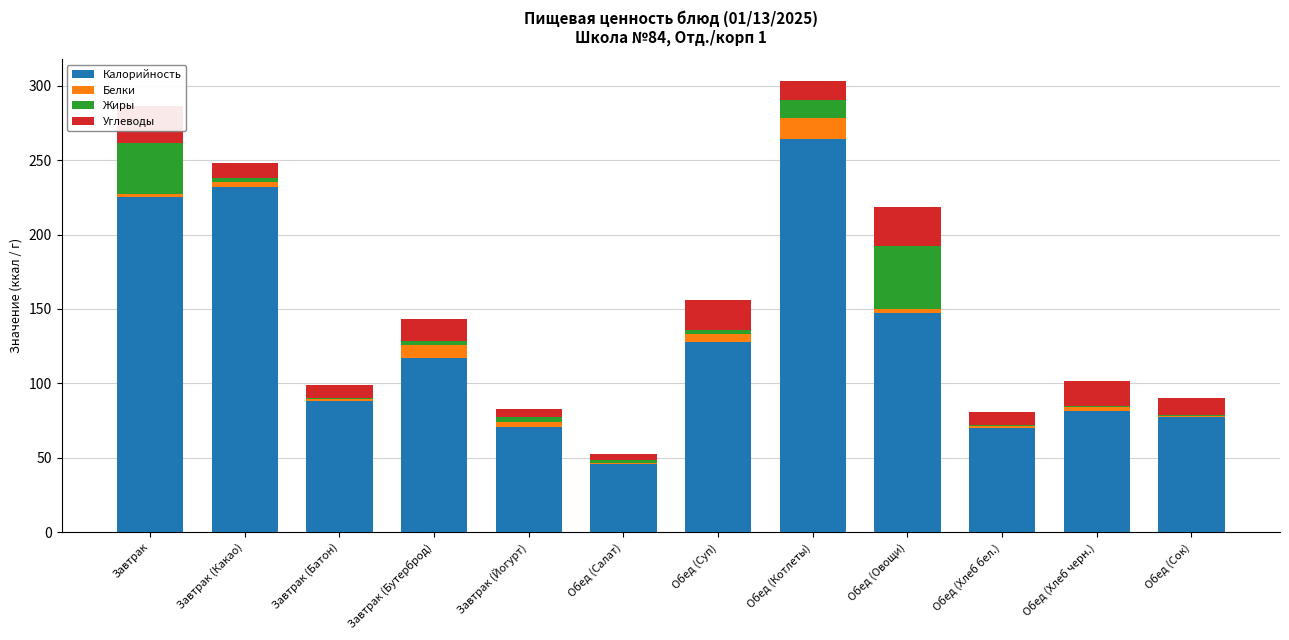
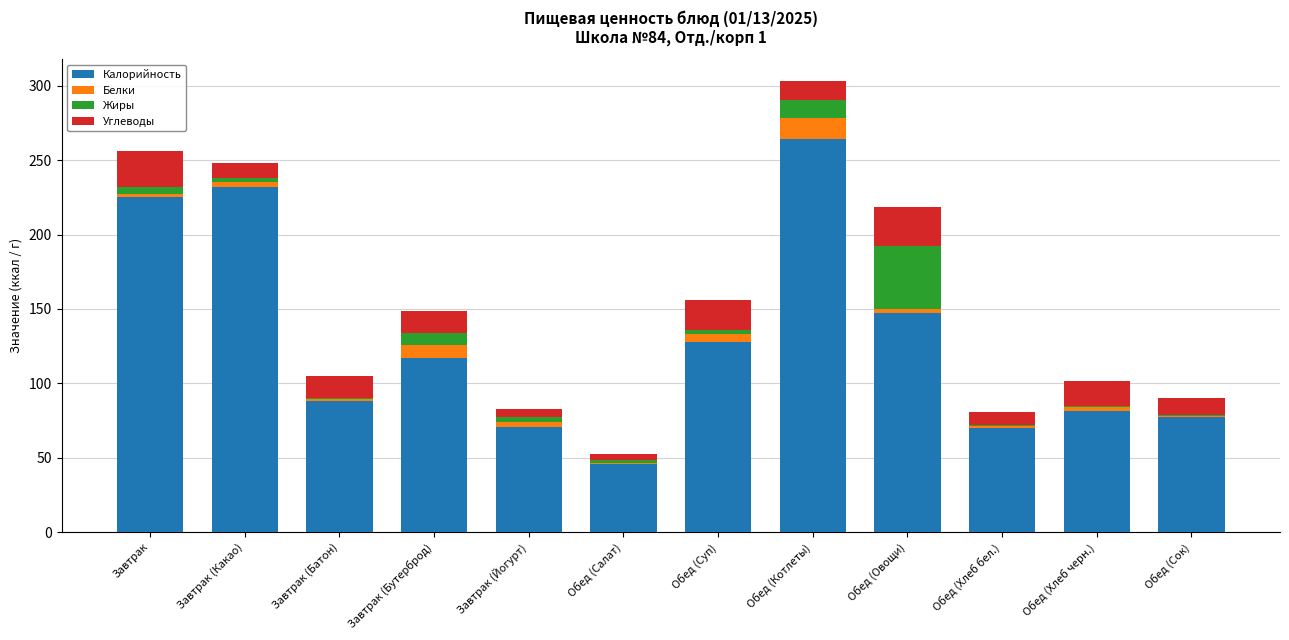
Жиры, Завтрак: 35 -> 5
Углеводы, Завтрак (Батон): 9 -> 15
Жиры, Завтрак (Бутерброд): 3 -> 8
